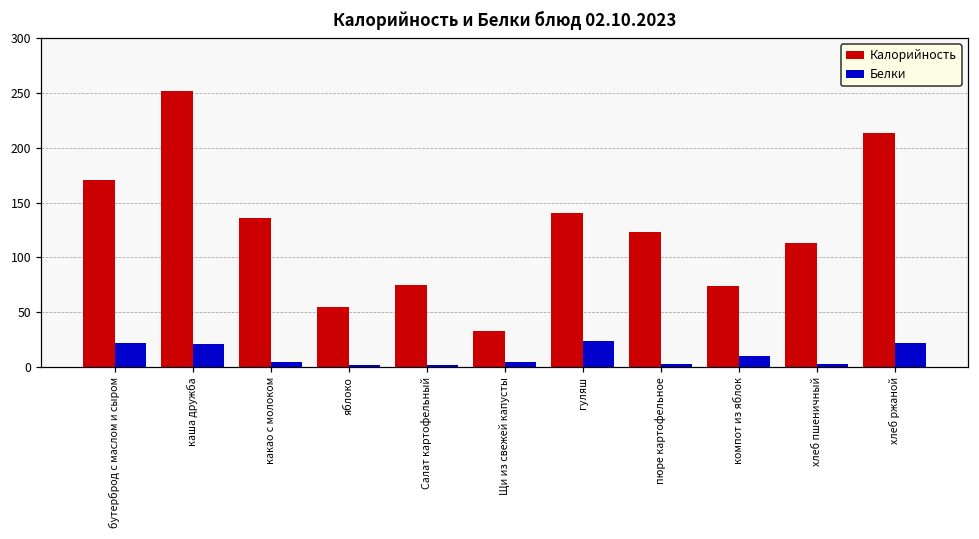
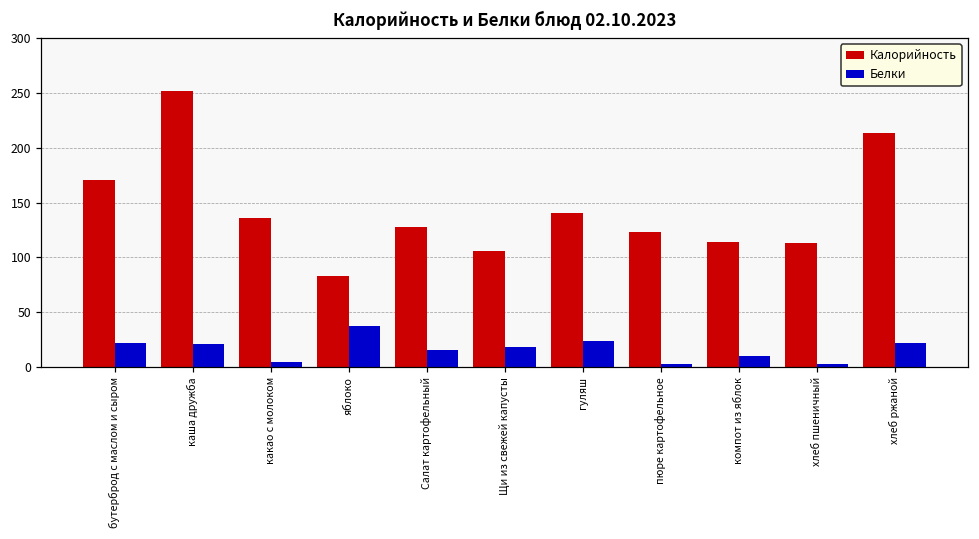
Калорийность, яблоко: 60 -> 80
Белки, яблоко: 0 -> 40
Калорийность, Салат картофельный: 80 -> 130
Белки, Салат картофельный: 0 -> 20
Калорийность, Щи из свежей капусты: 30 -> 110
Белки, Щи из свежей капусты: 0 -> 20
Калорийность, компот из яблок: 70 -> 110
